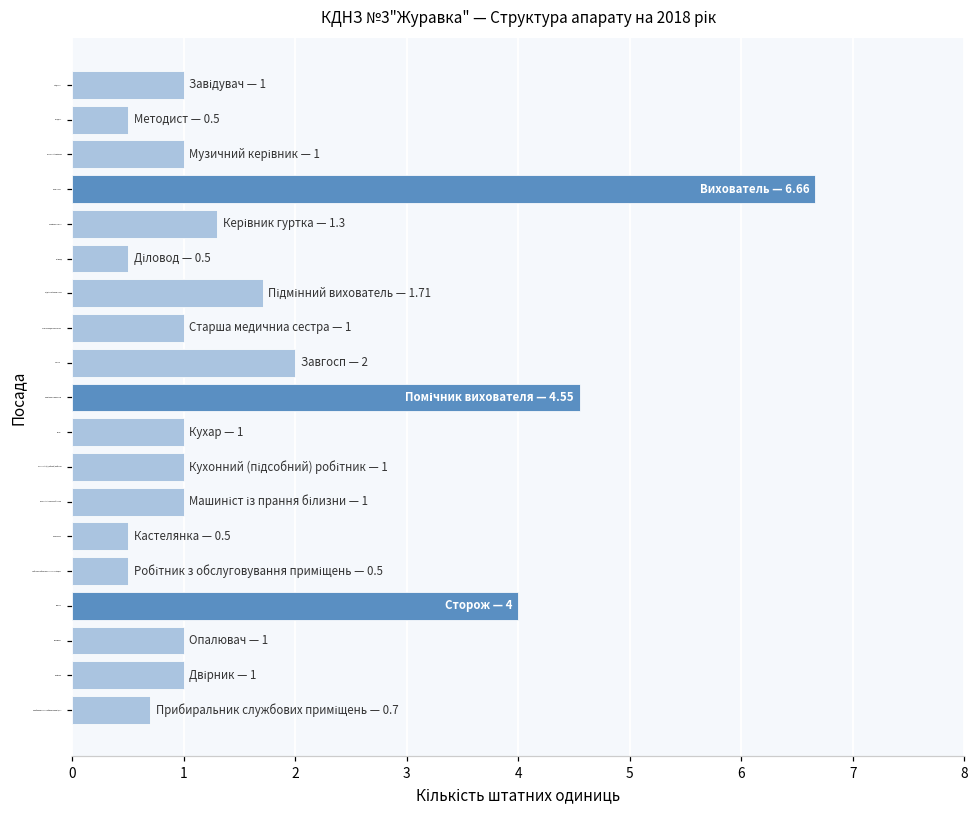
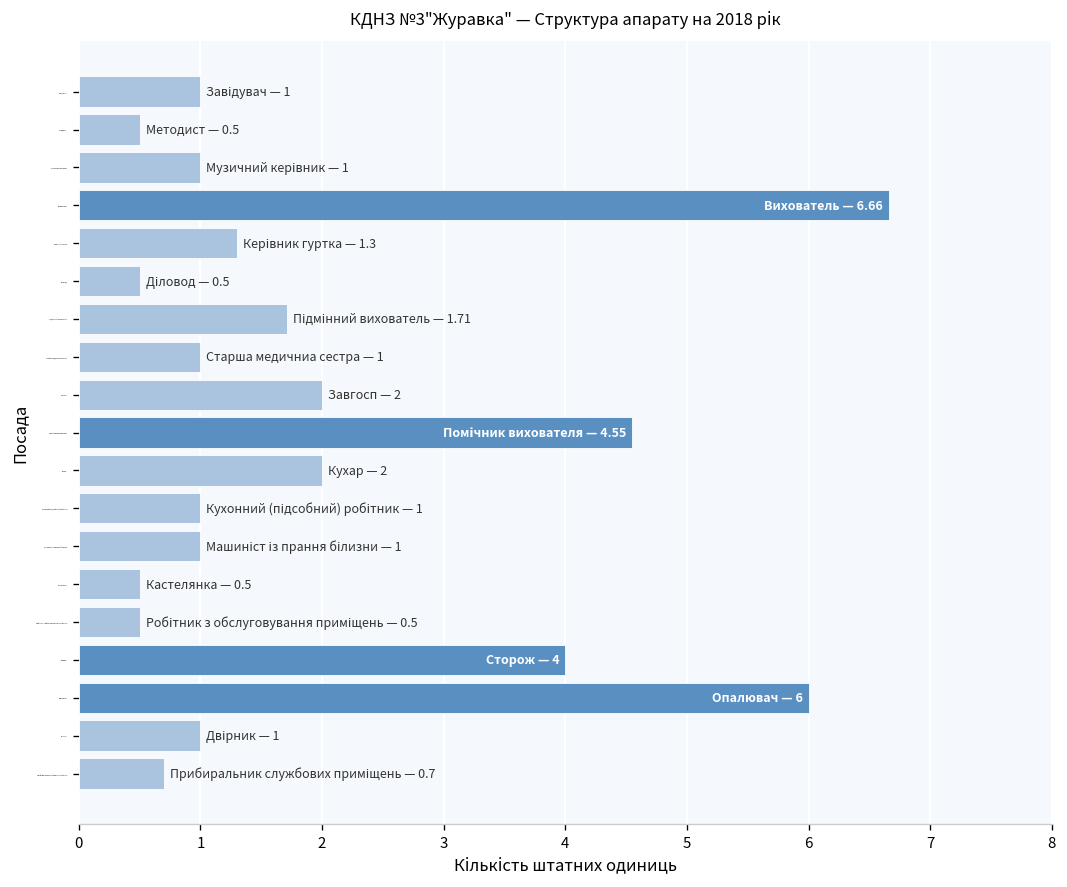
Кухар: 1 -> 2
Опалювач: 1 -> 6
